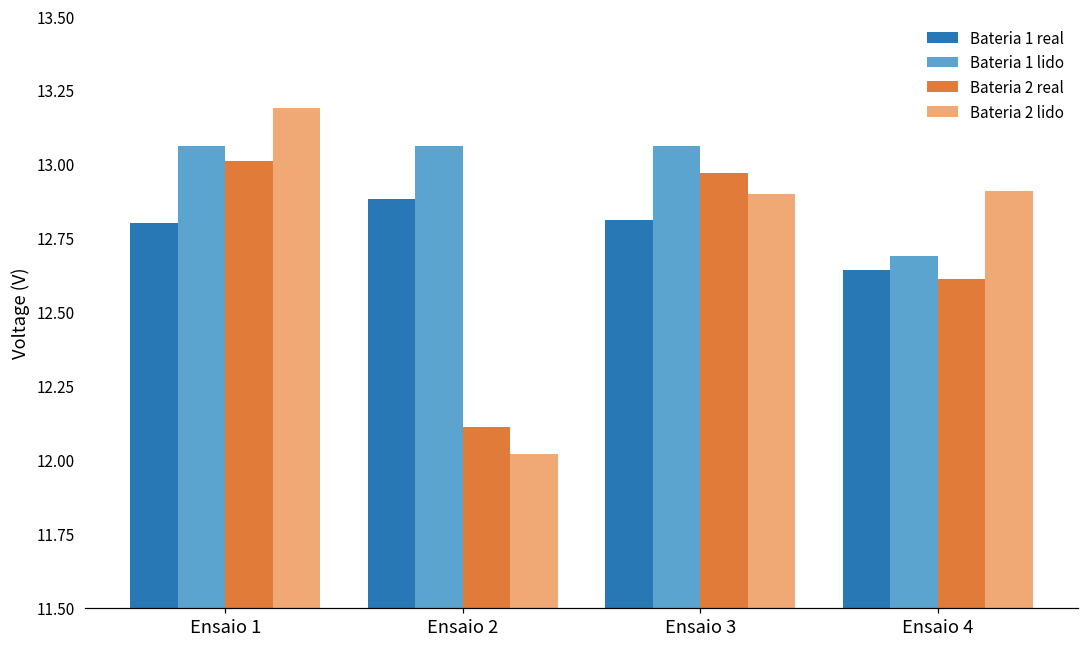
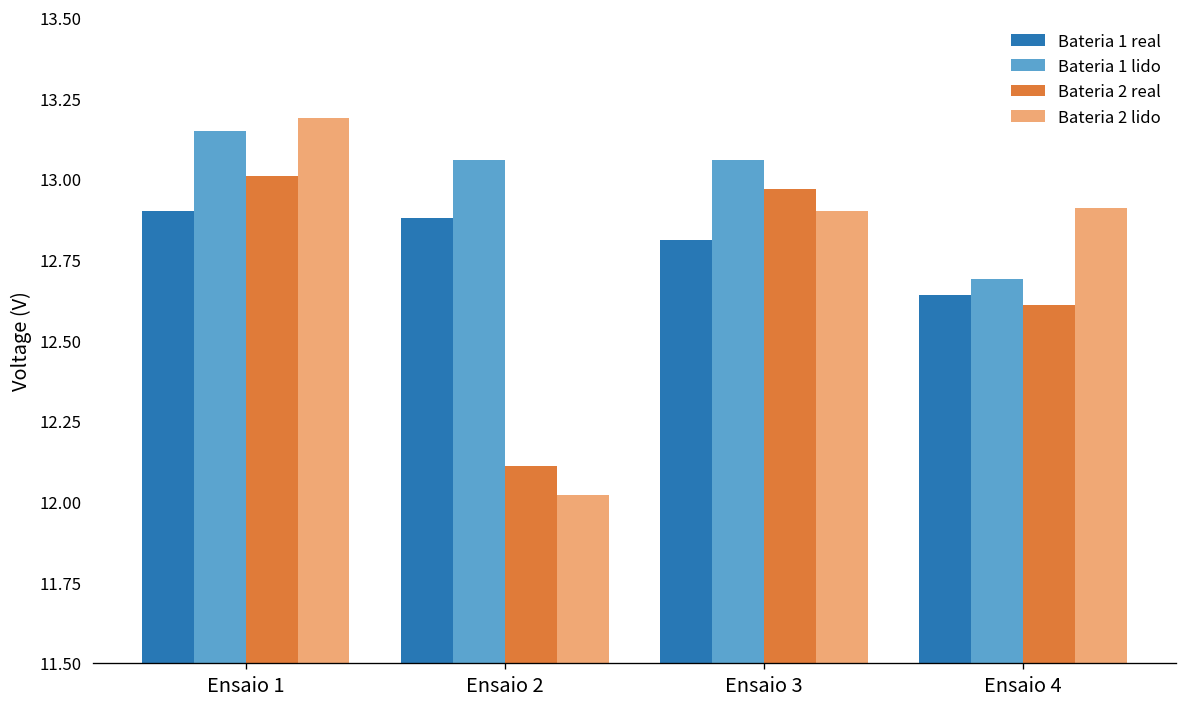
Bateria 1 real, Ensaio 1: 12.8 -> 12.9
Bateria 1 lido, Ensaio 1: 13.06 -> 13.15
